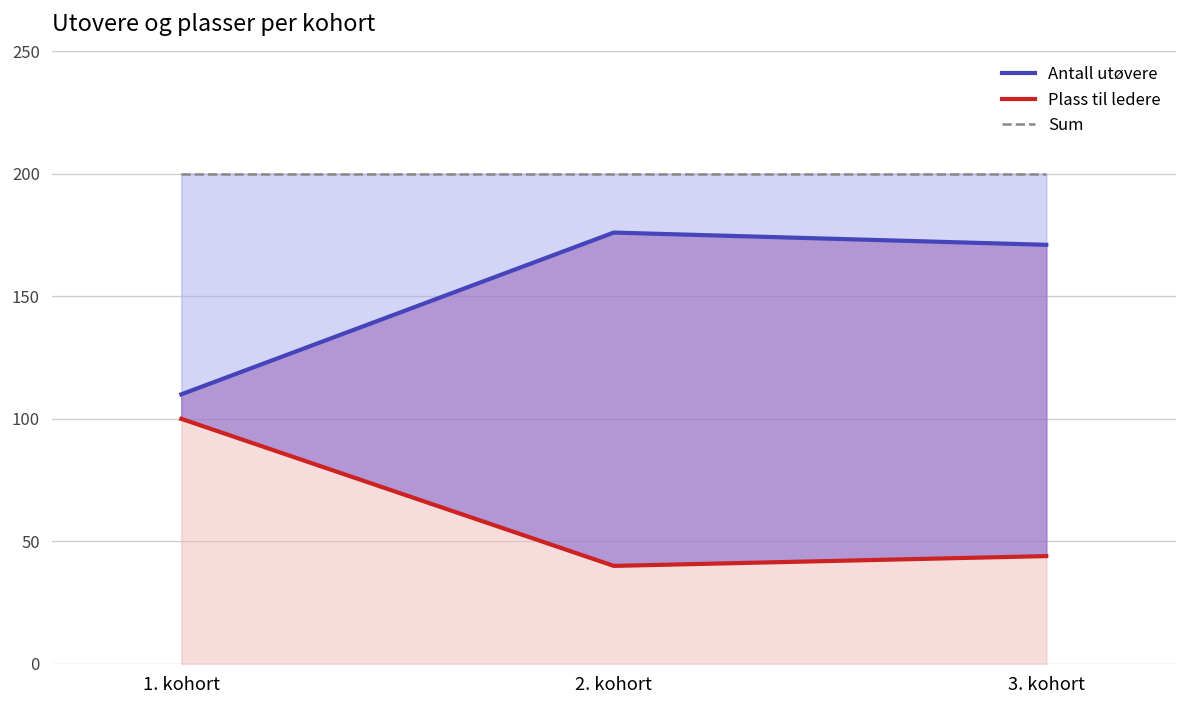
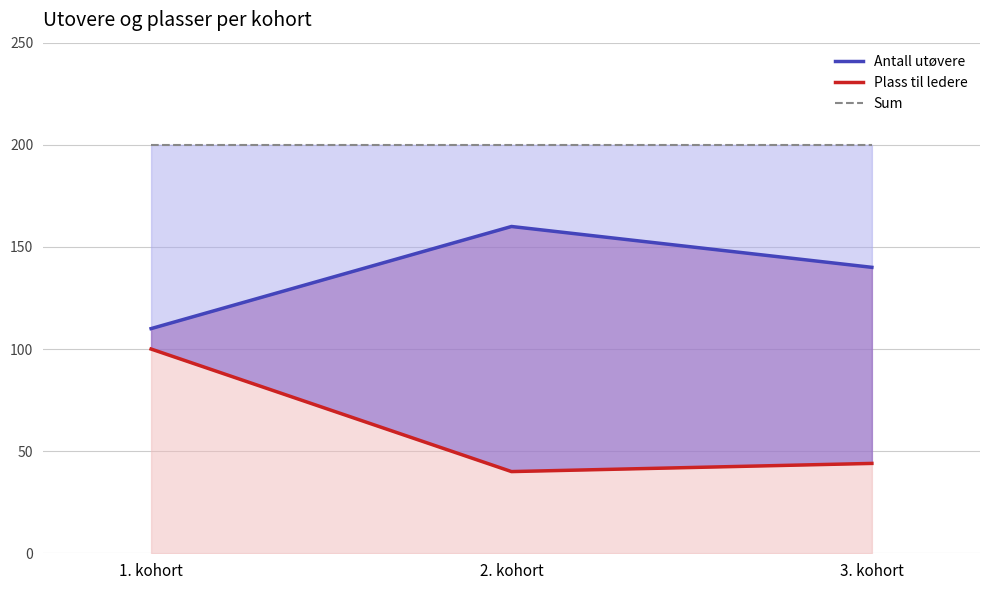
Antall utøvere, 2. kohort: 176 -> 160
Antall utøvere, 3. kohort: 171 -> 140
